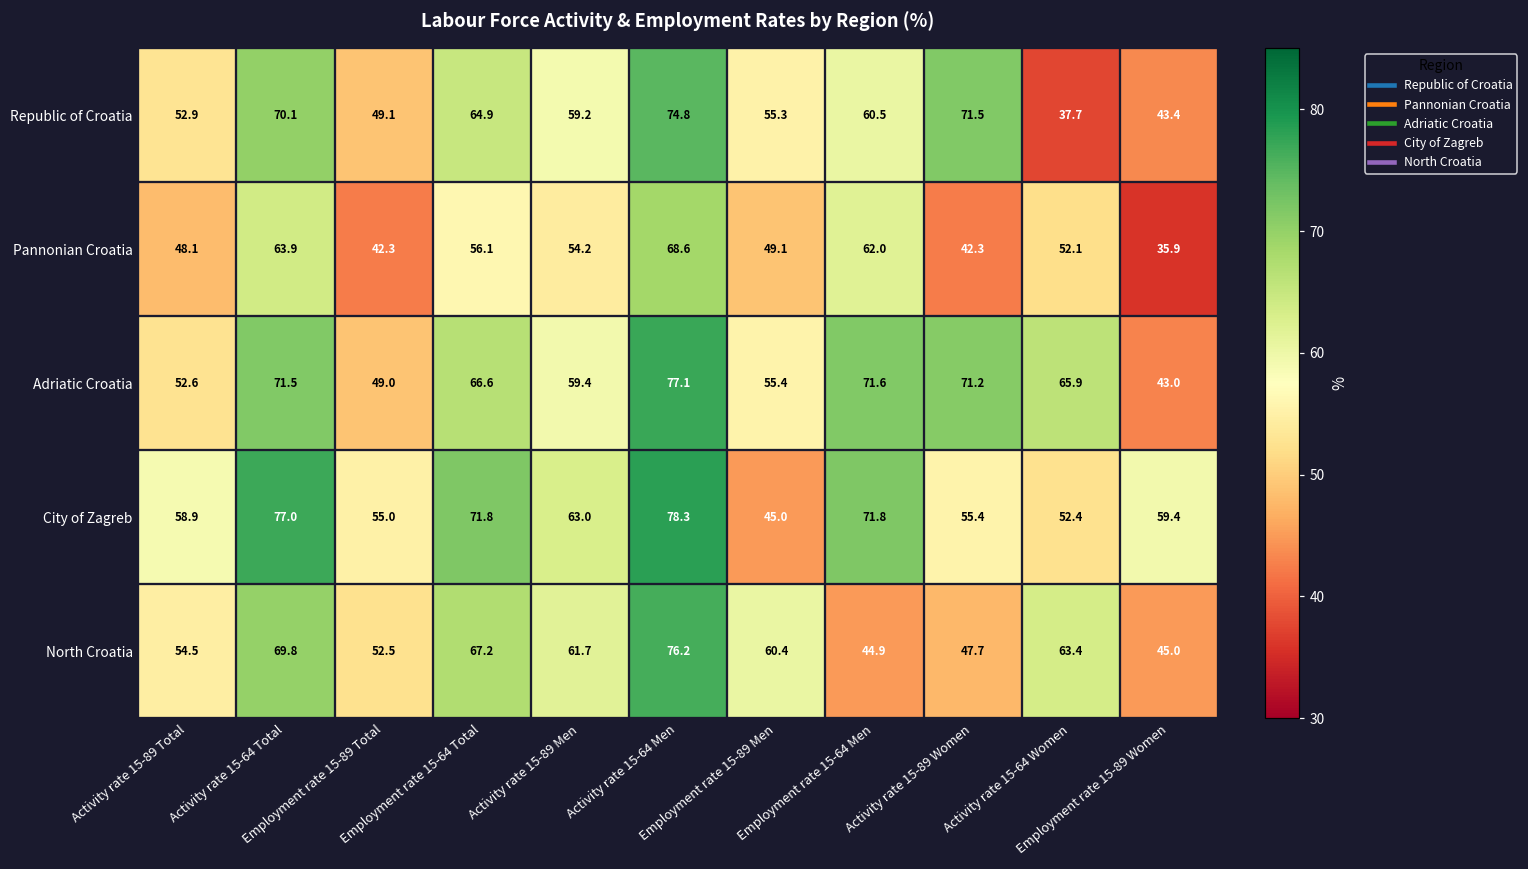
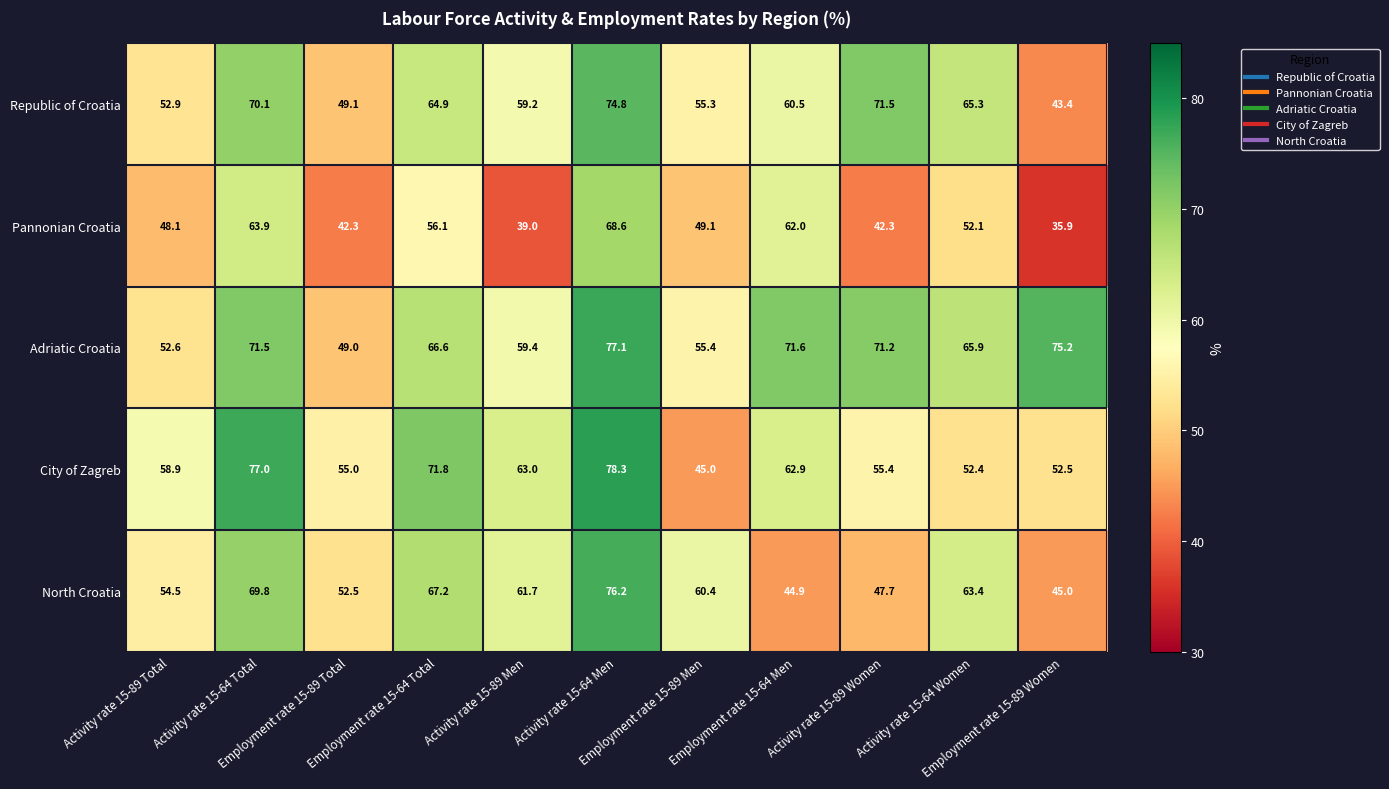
Republic of Croatia, Activity rate 15-64 Women: 37.7 -> 65.3
Pannonian Croatia, Activity rate 15-89 Men: 54.2 -> 39.0
Adriatic Croatia, Employment rate 15-89 Women: 43.0 -> 75.2
City of Zagreb, Employment rate 15-64 Men: 71.8 -> 62.9
City of Zagreb, Employment rate 15-89 Women: 59.4 -> 52.5
